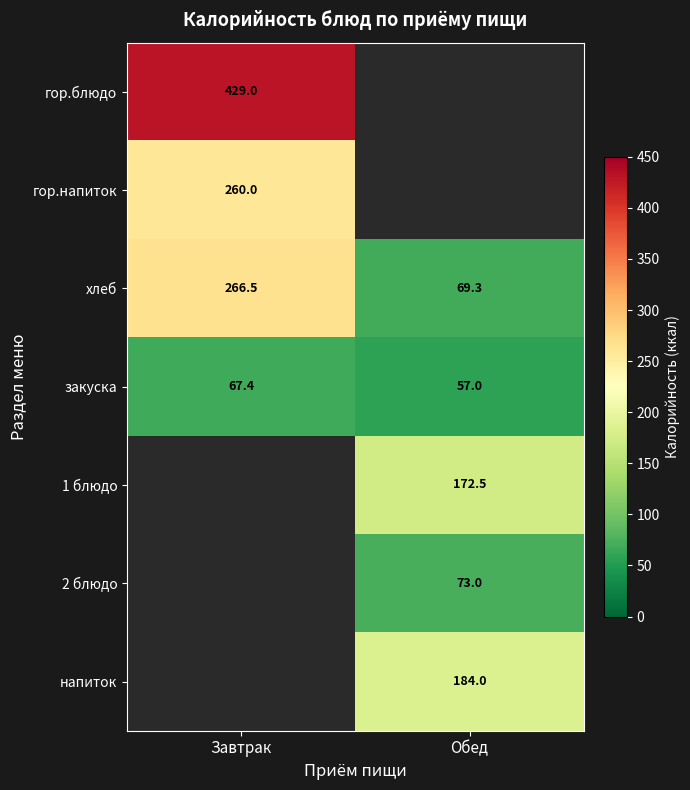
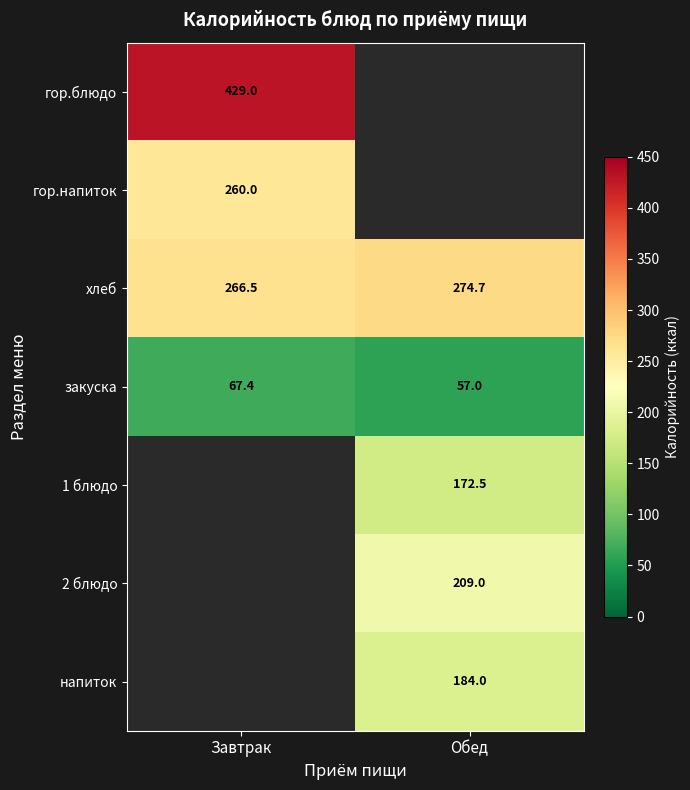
хлеб, Обед: 69.3 -> 274.7
2 блюдо, Обед: 73.0 -> 209.0
